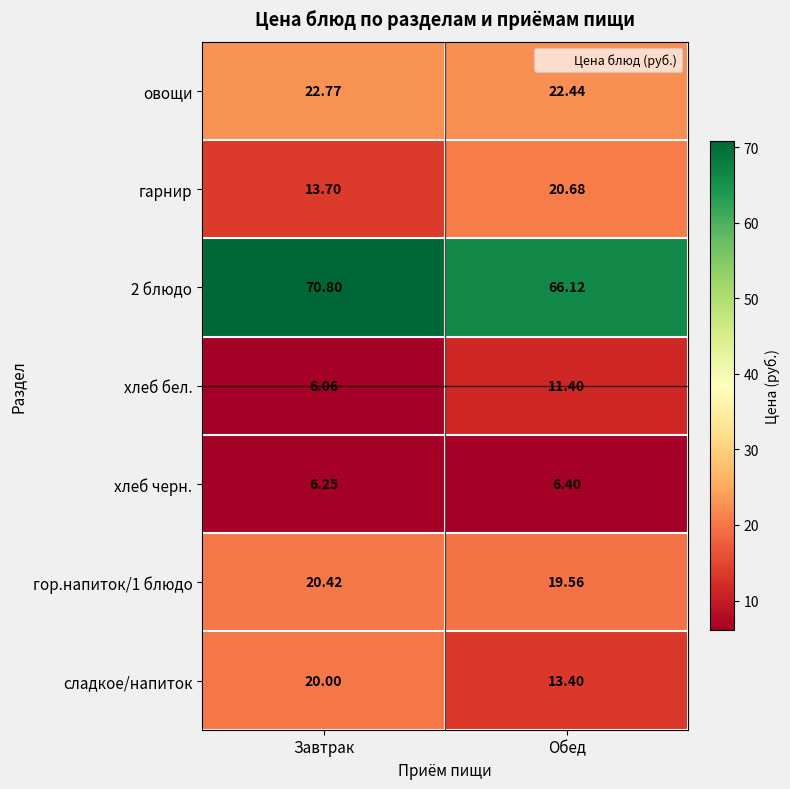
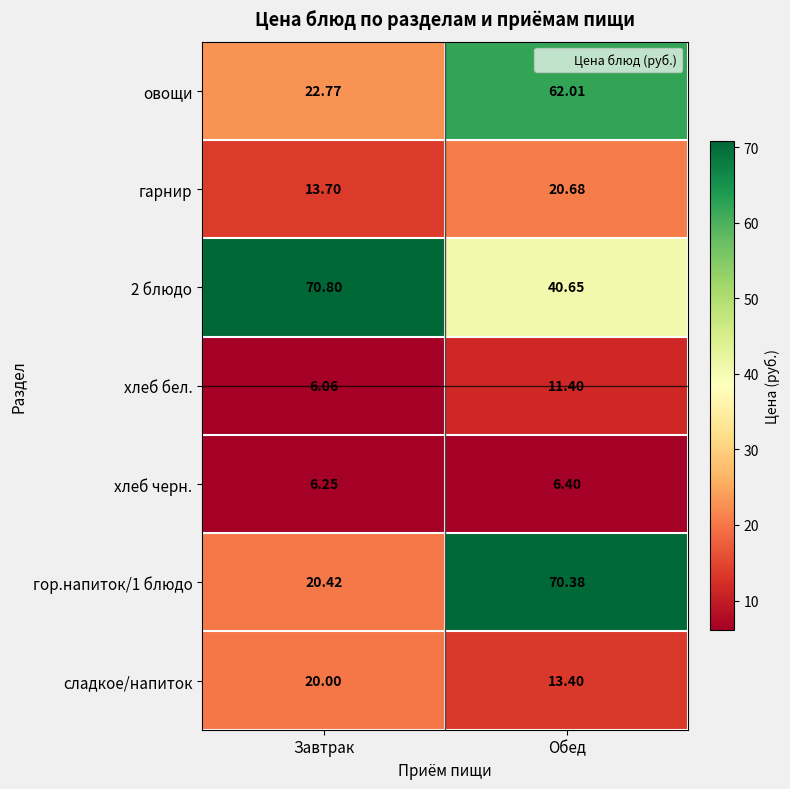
овощи, Обед: 22.44 -> 62.01
2 блюдо, Обед: 66.12 -> 40.65
гор.напиток/1 блюдо, Обед: 19.56 -> 70.38
